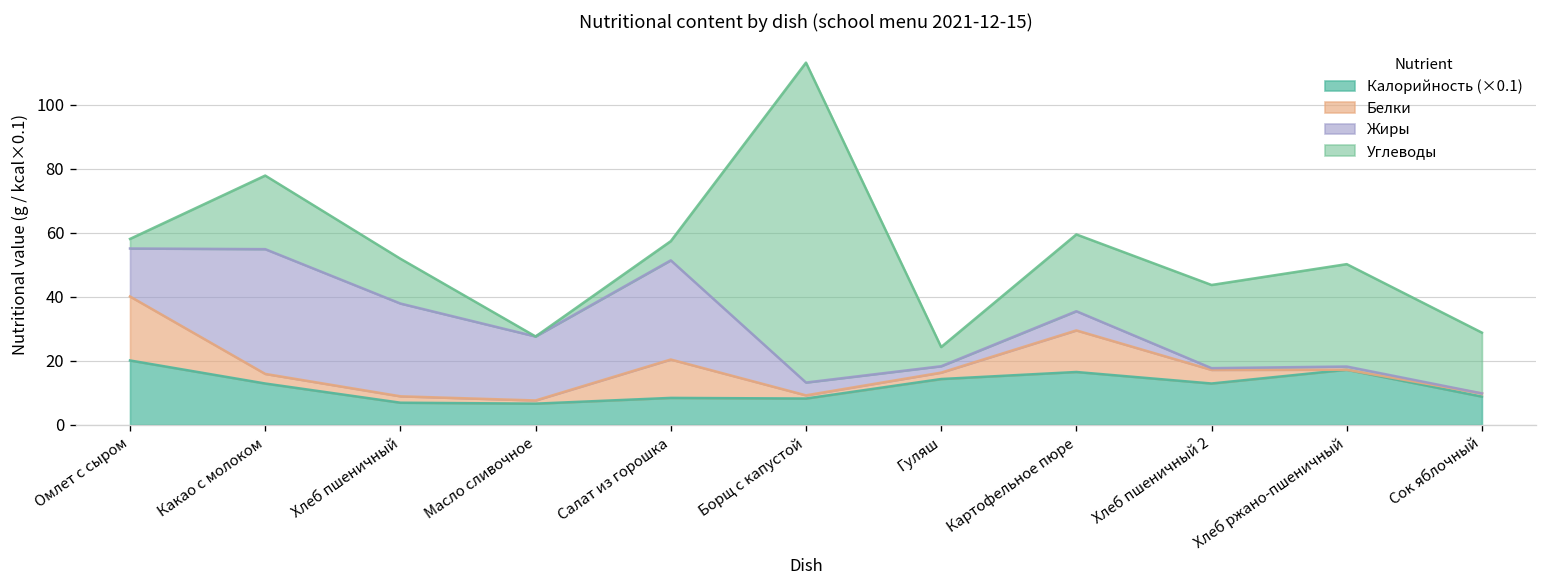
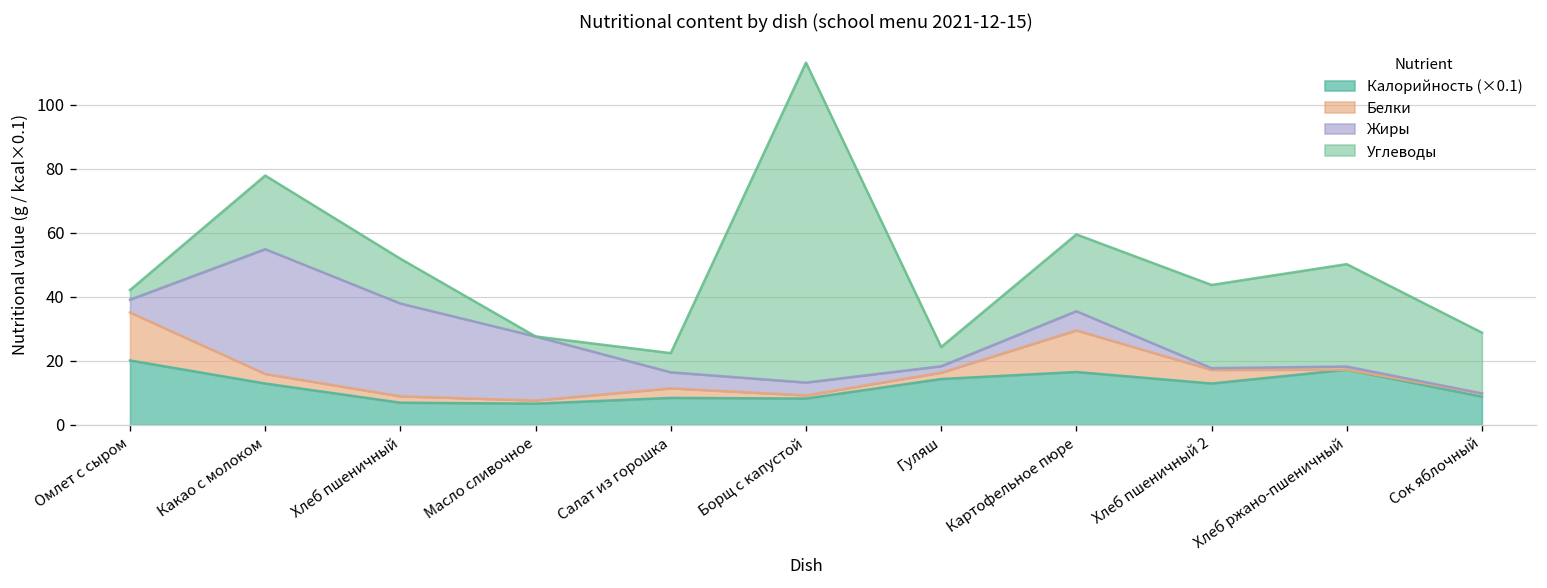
Белки, Омлет с сыром: 20 -> 15
Жиры, Омлет с сыром: 15 -> 4
Белки, Салат из горошка: 12 -> 3
Жиры, Салат из горошка: 31 -> 5
